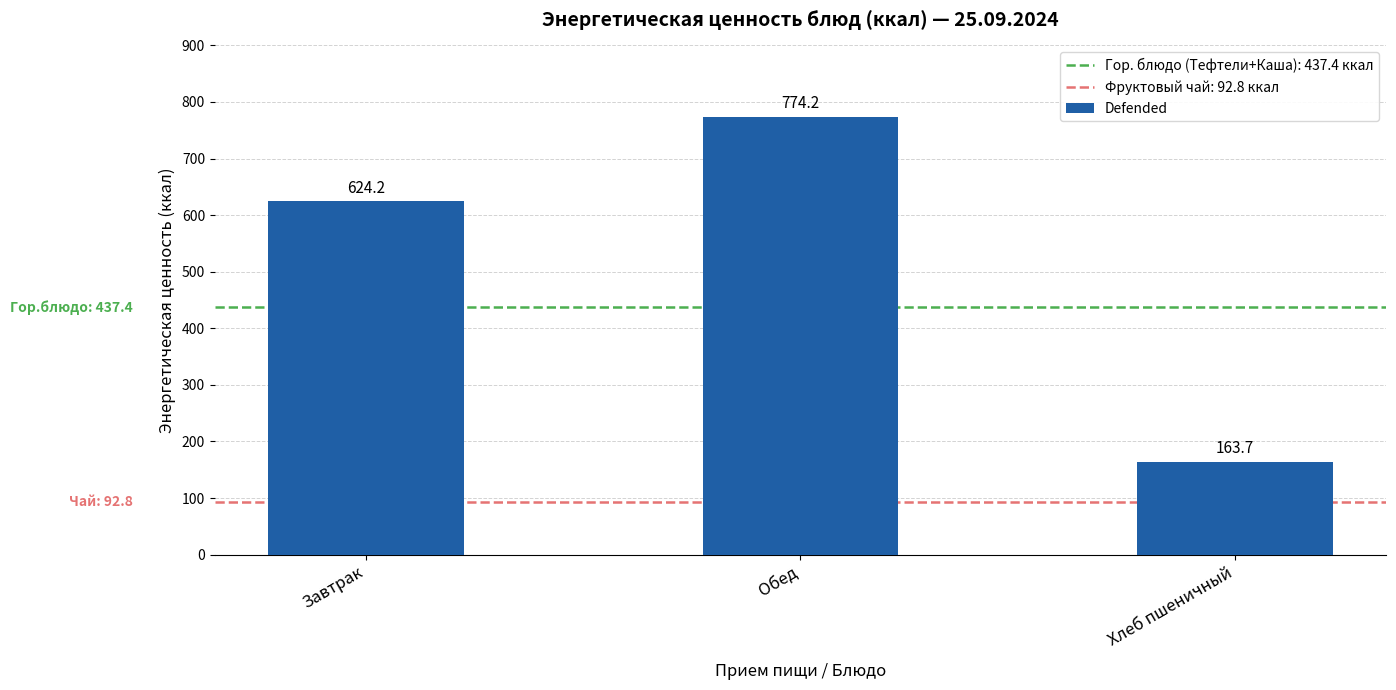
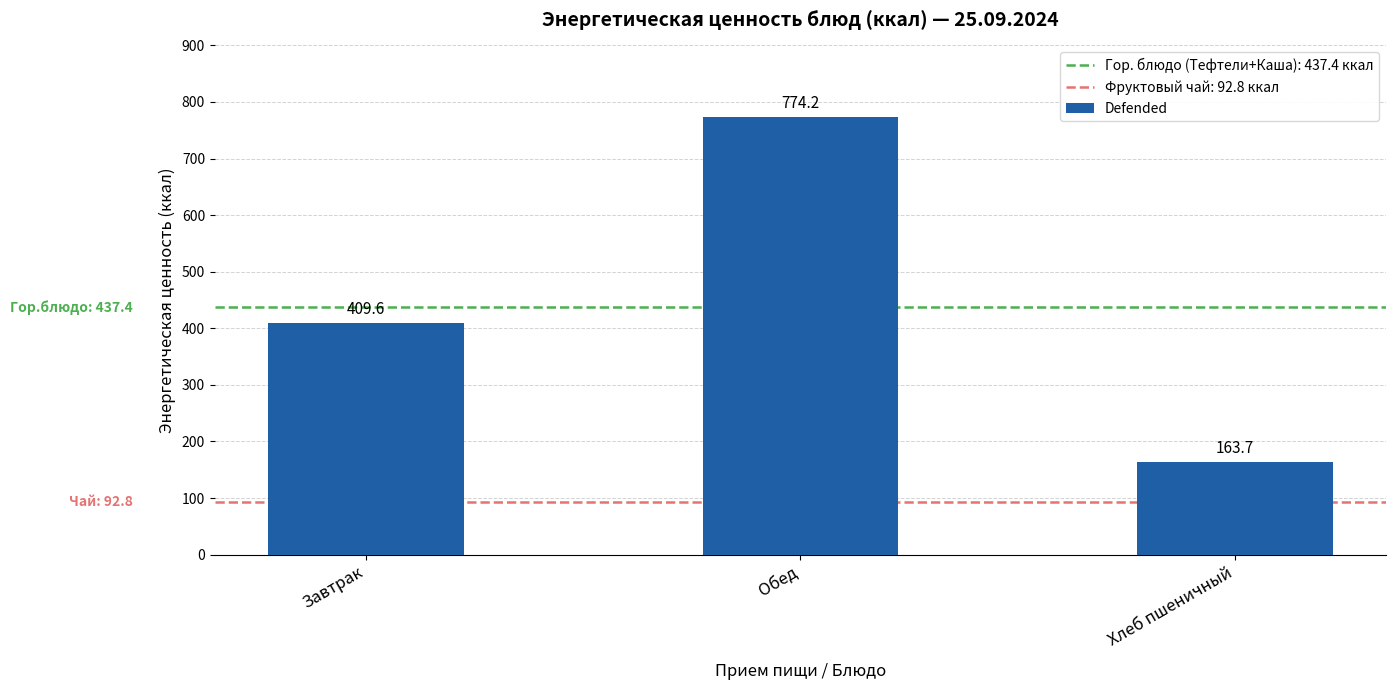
Завтрак: 624.2 -> 409.6
